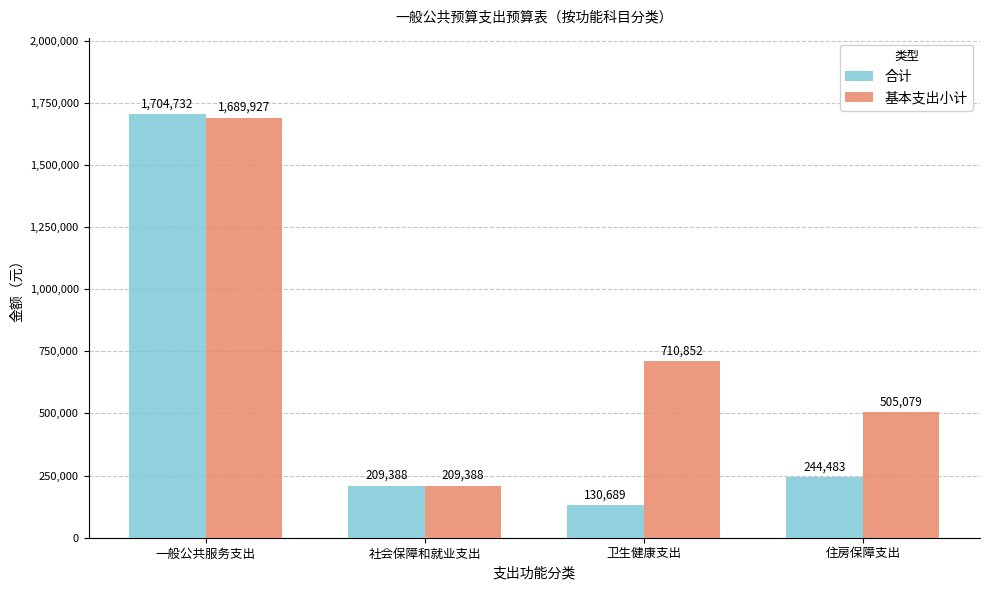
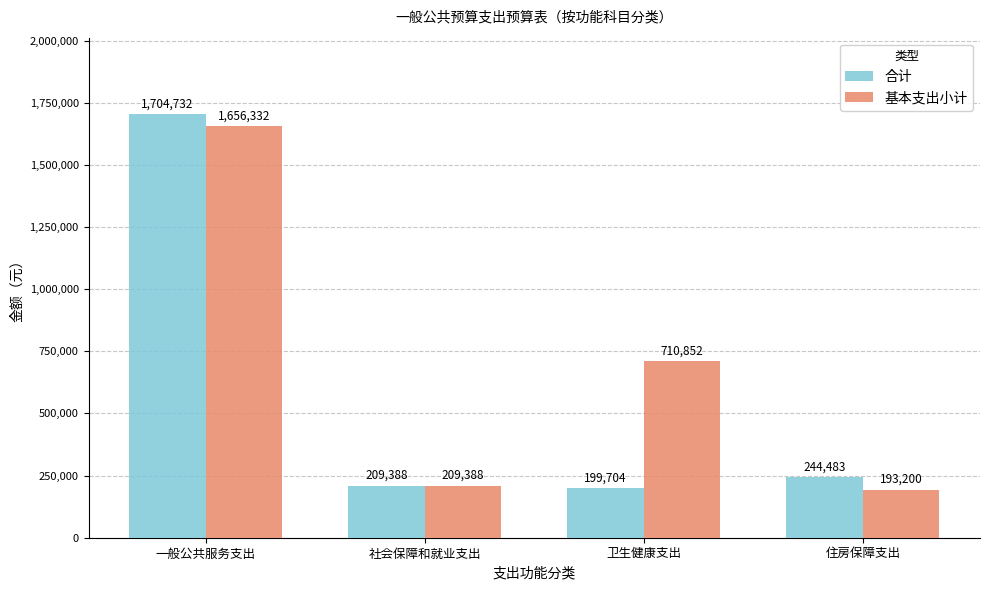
基本支出小计, 一般公共服务支出: 1,689,927 -> 1,656,332
合计, 卫生健康支出: 130,689 -> 199,704
基本支出小计, 住房保障支出: 505,079 -> 193,200
